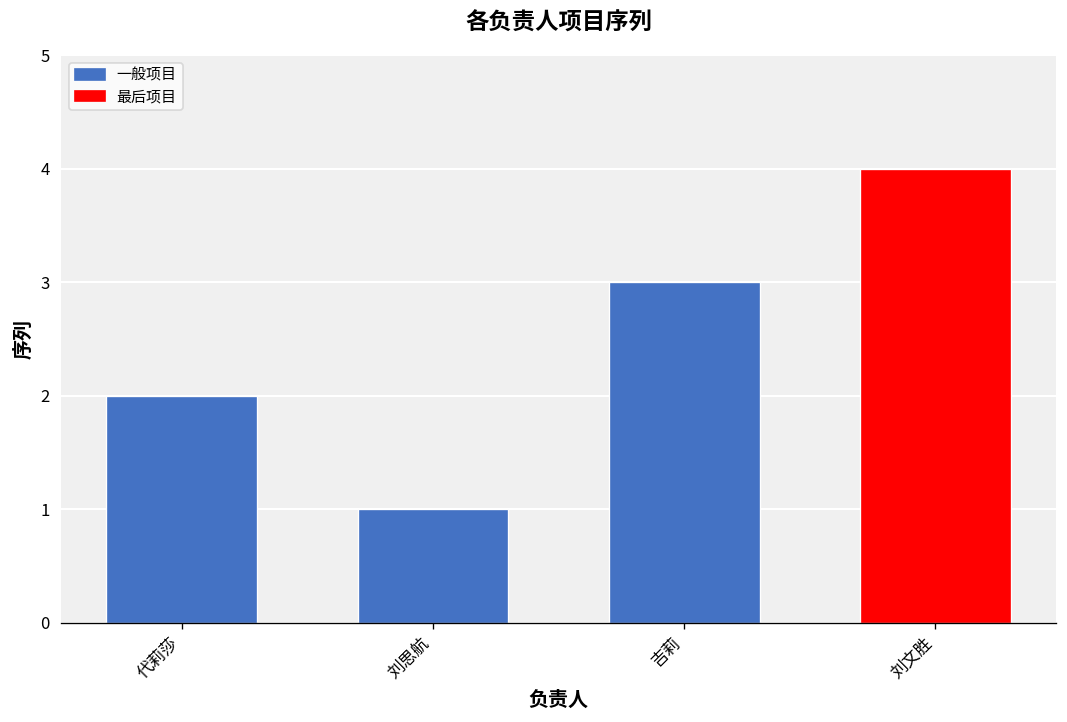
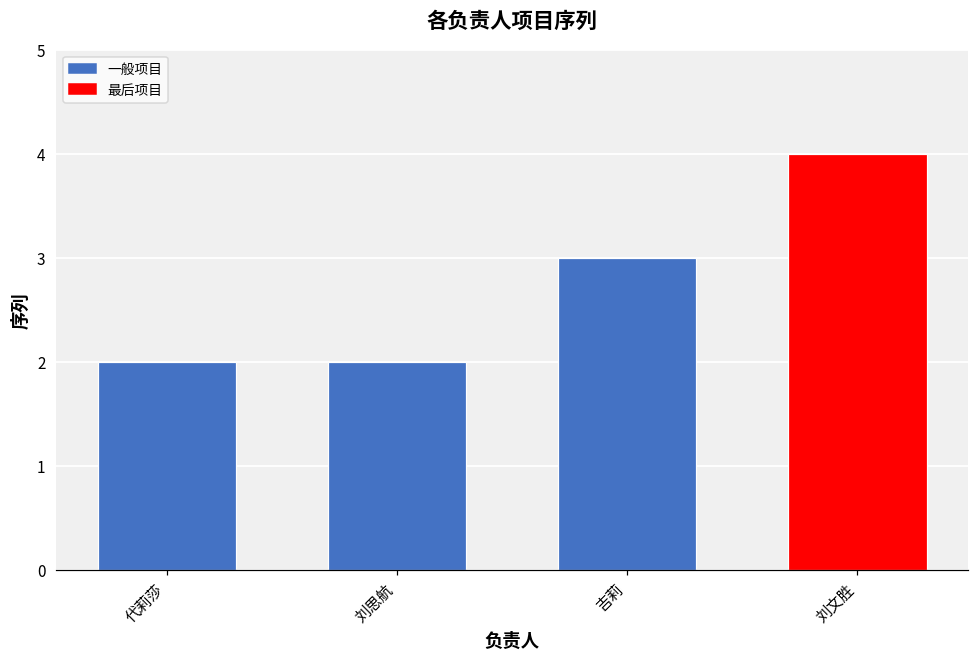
刘思航: 1 -> 2
